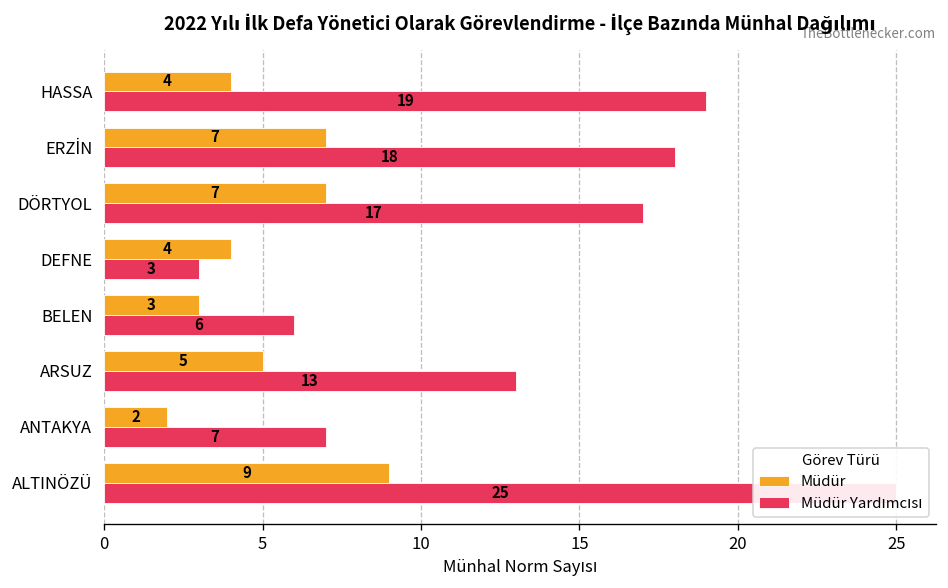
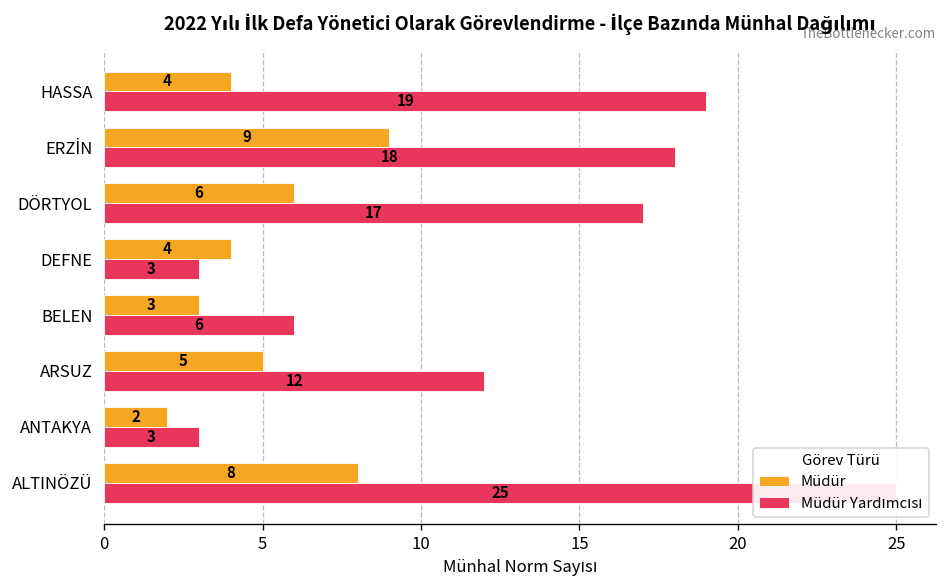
Müdür, ERZİN: 7 -> 9
Müdür, DÖRTYOL: 7 -> 6
Müdür Yardımcısı, ARSUZ: 13 -> 12
Müdür Yardımcısı, ANTAKYA: 7 -> 3
Müdür, ALTINÖZÜ: 9 -> 8
